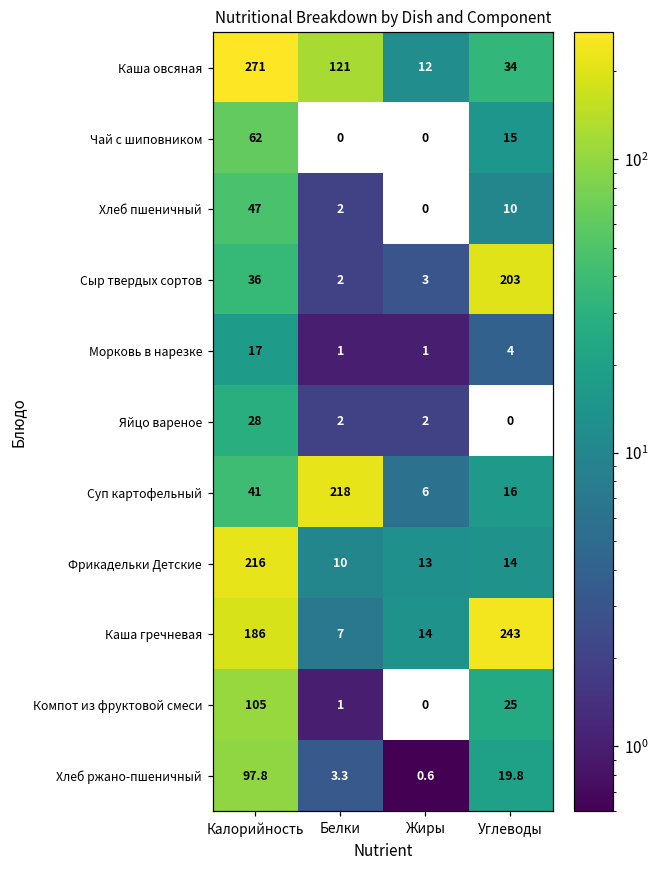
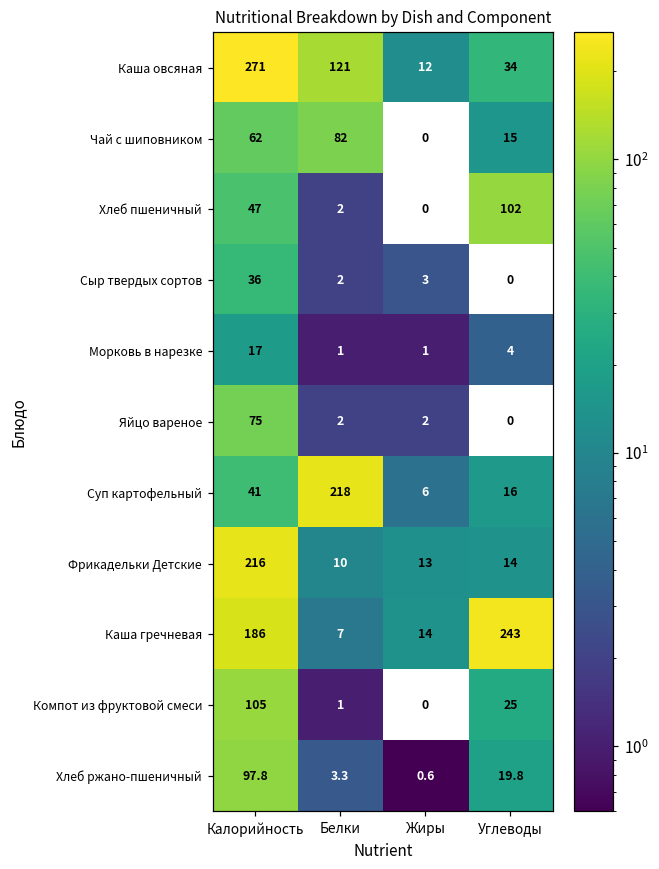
Чай с шиповником, Белки: 0 -> 82
Хлеб пшеничный, Углеводы: 10 -> 102
Сыр твердых сортов, Углеводы: 203 -> 0
Яйцо вареное, Калорийность: 28 -> 75
